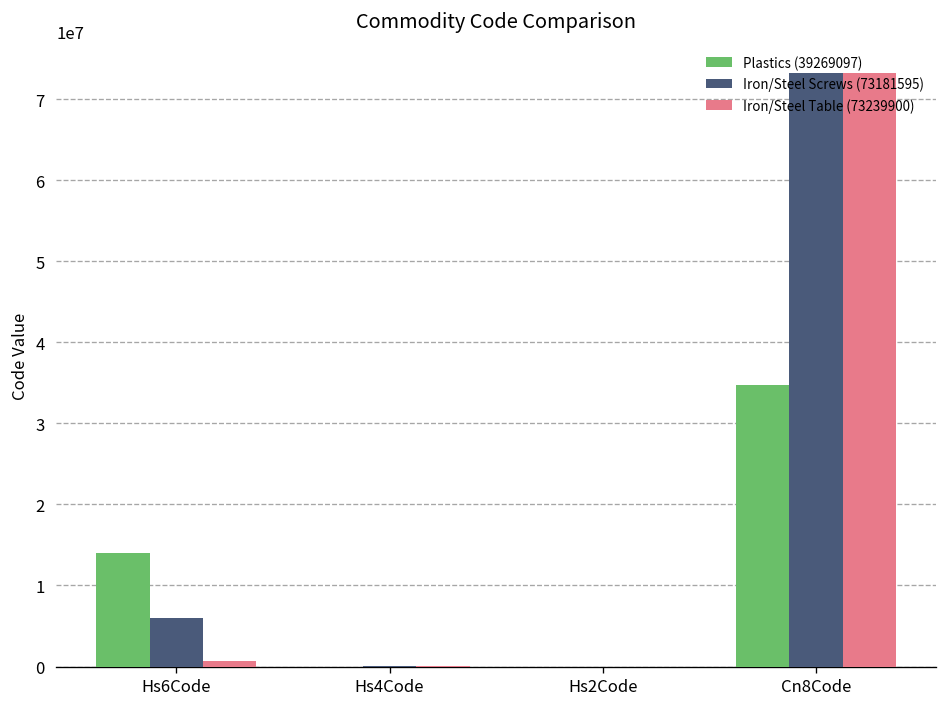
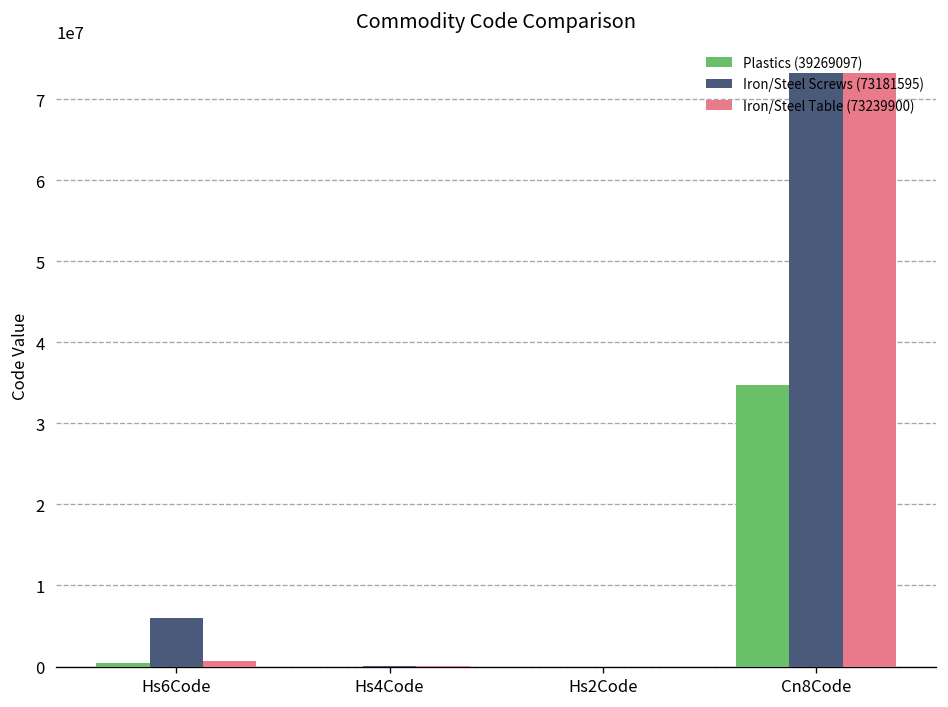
Plastics (39269097), Hs6Code: 14000000 -> 0
